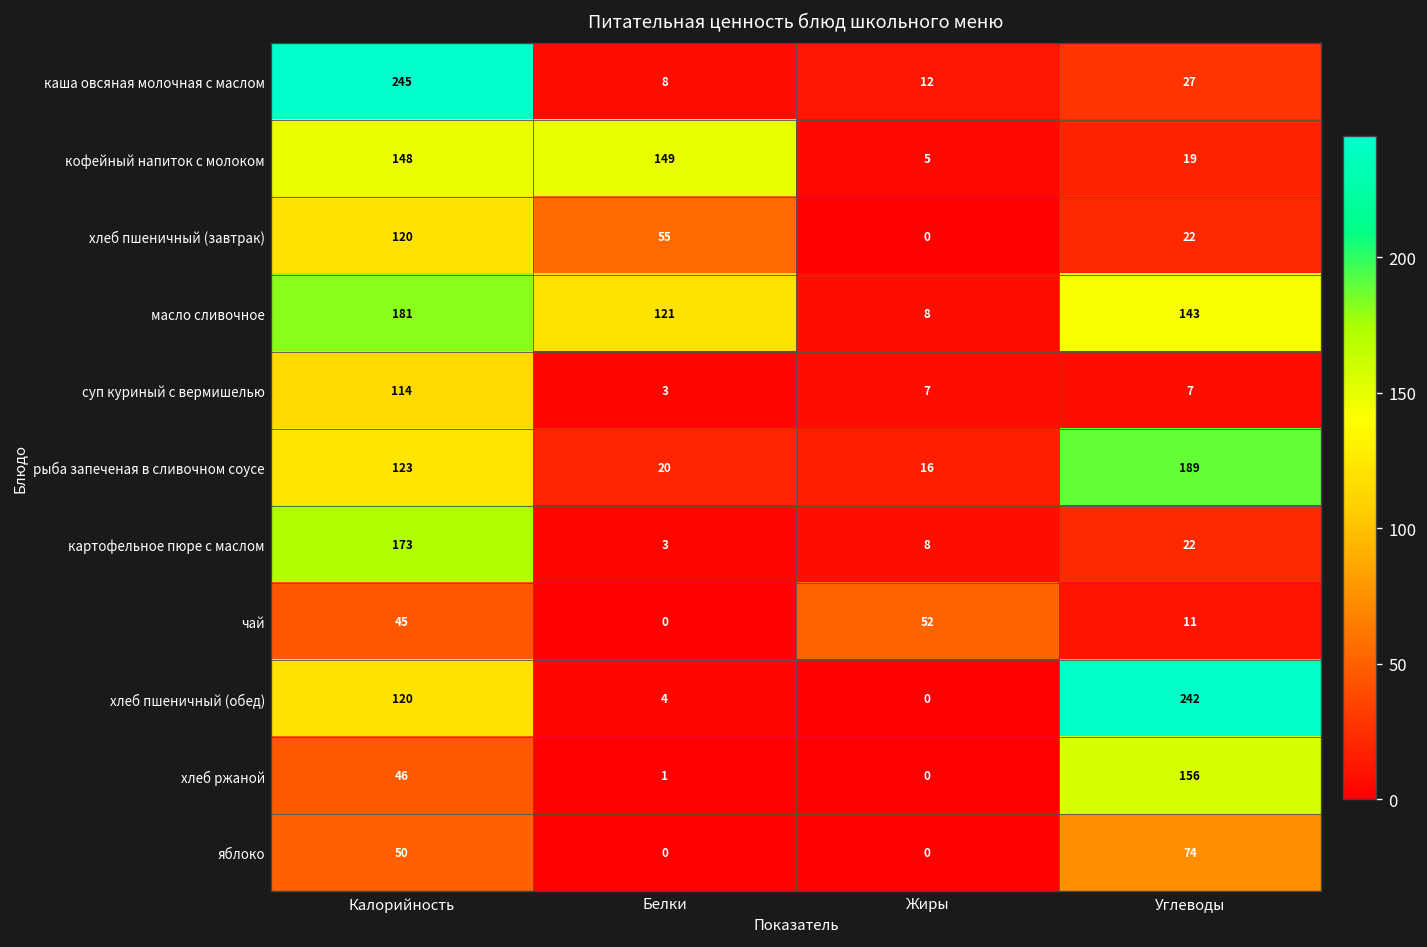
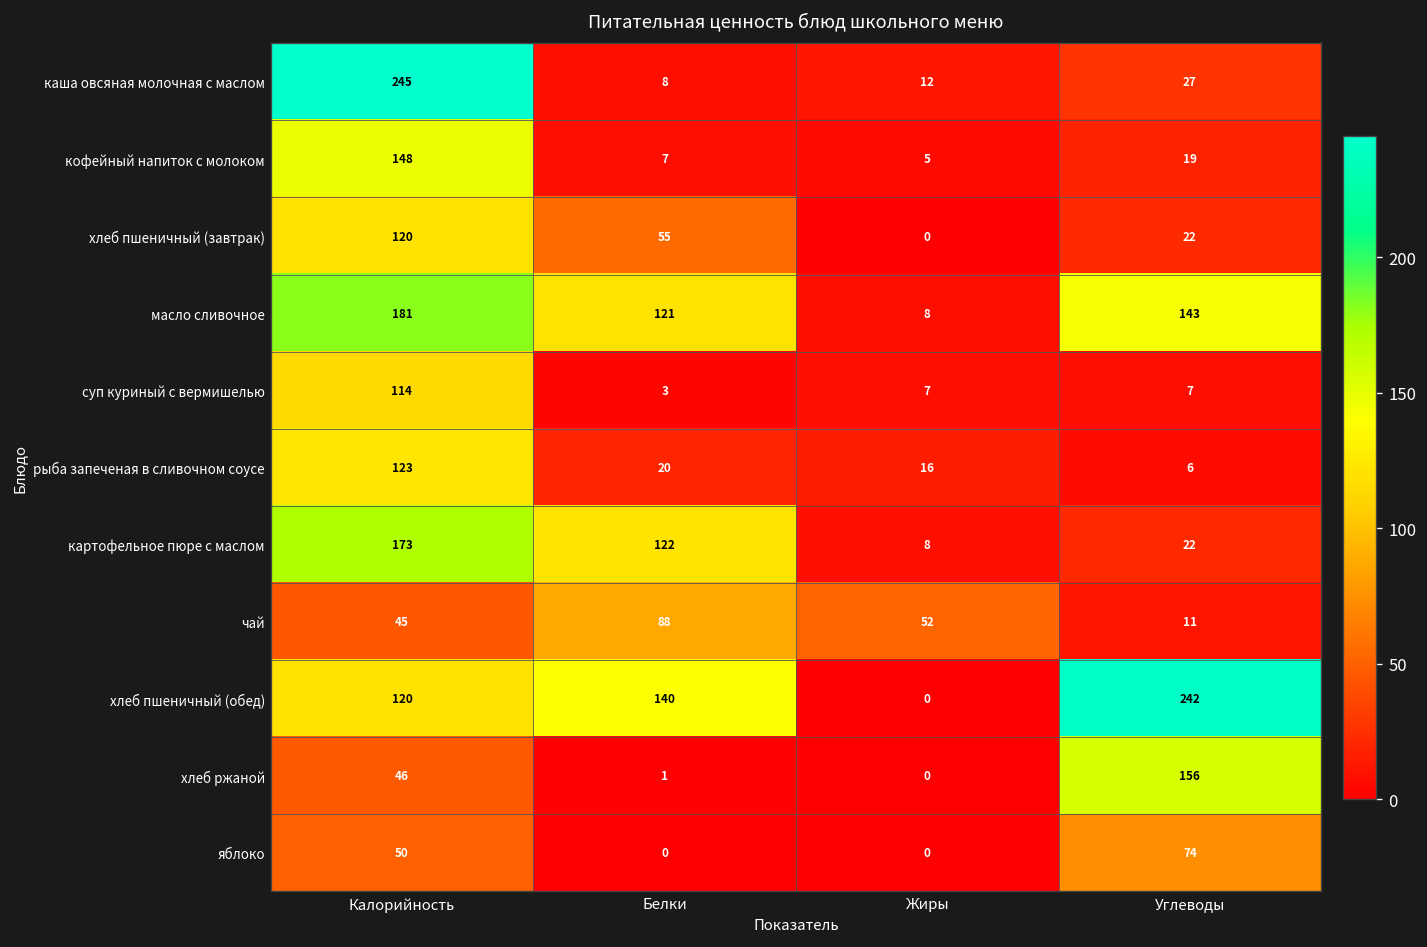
кофейный напиток с молоком, Белки: 149 -> 7
рыба запеченая в сливочном соусе, Углеводы: 189 -> 6
картофельное пюре с маслом, Белки: 3 -> 122
чай, Белки: 0 -> 88
хлеб пшеничный (обед), Белки: 4 -> 140
